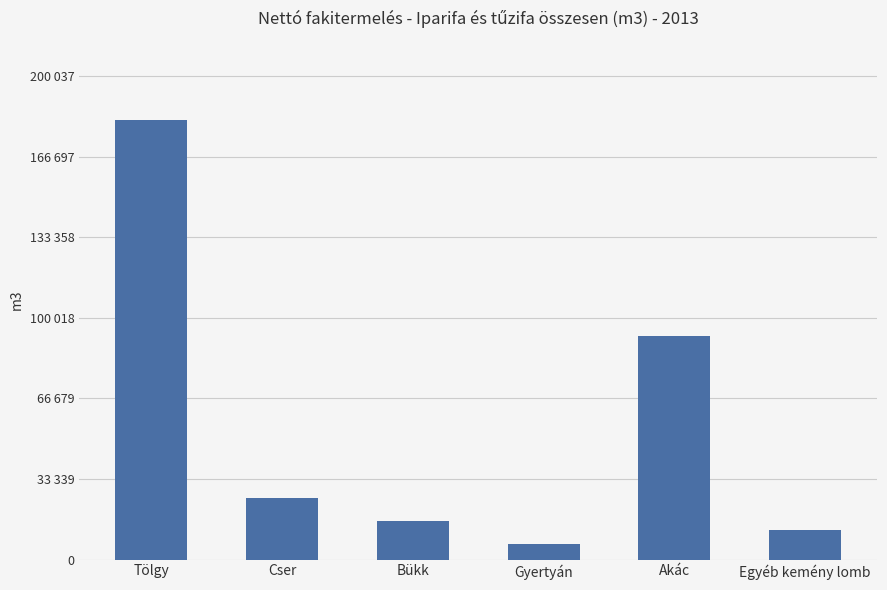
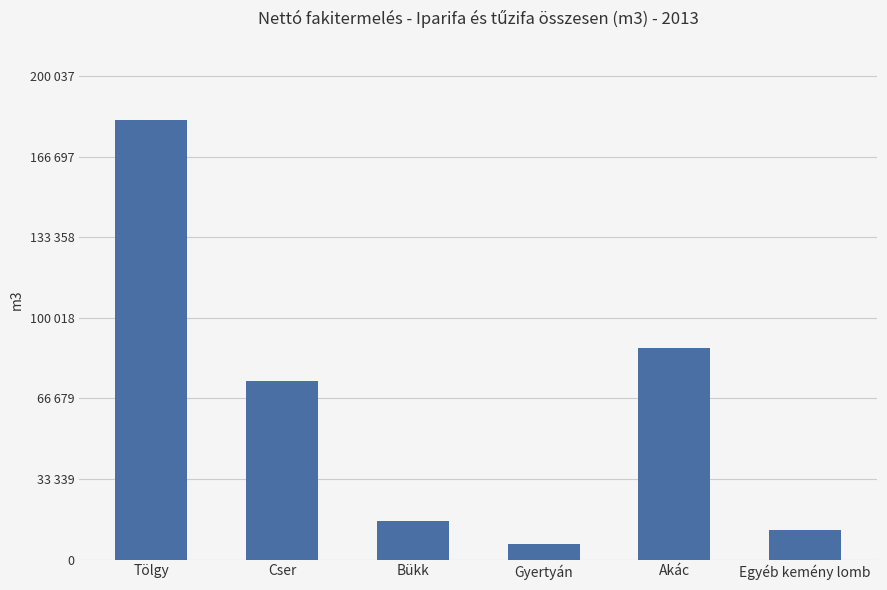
Cser: 25000 -> 74000
Akác: 93000 -> 87000
